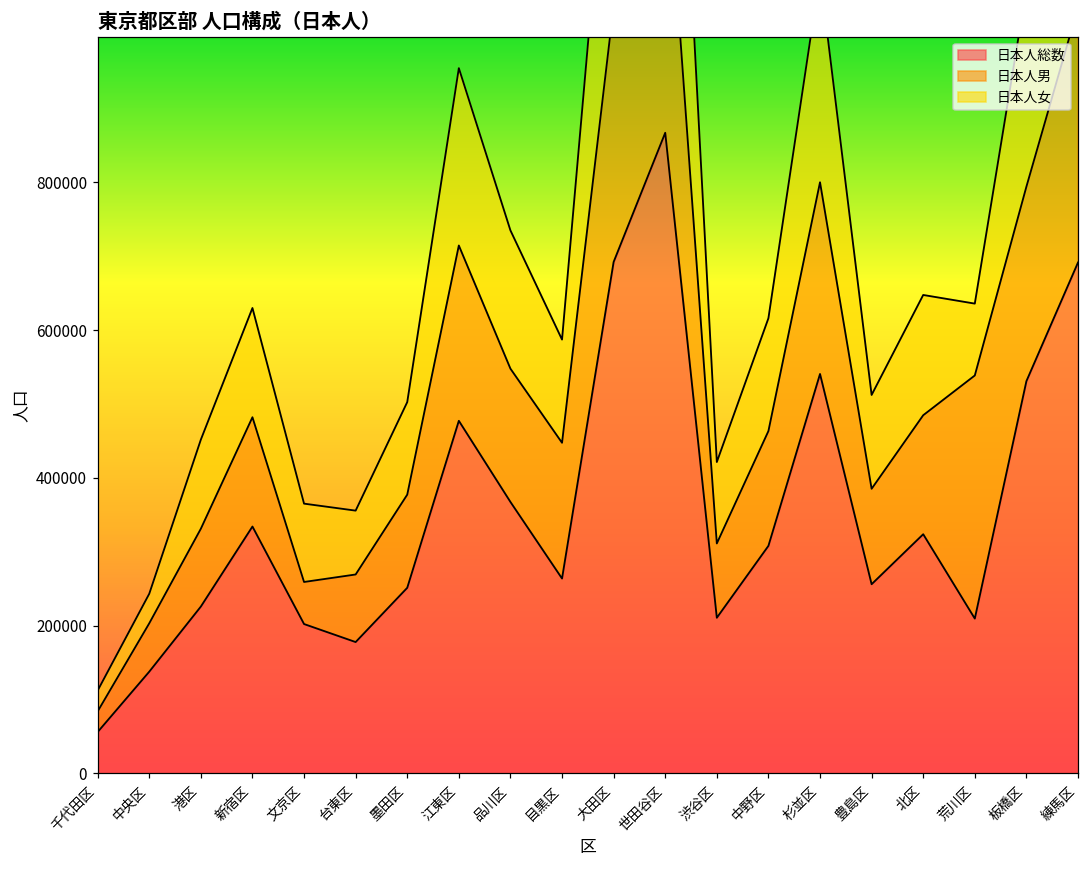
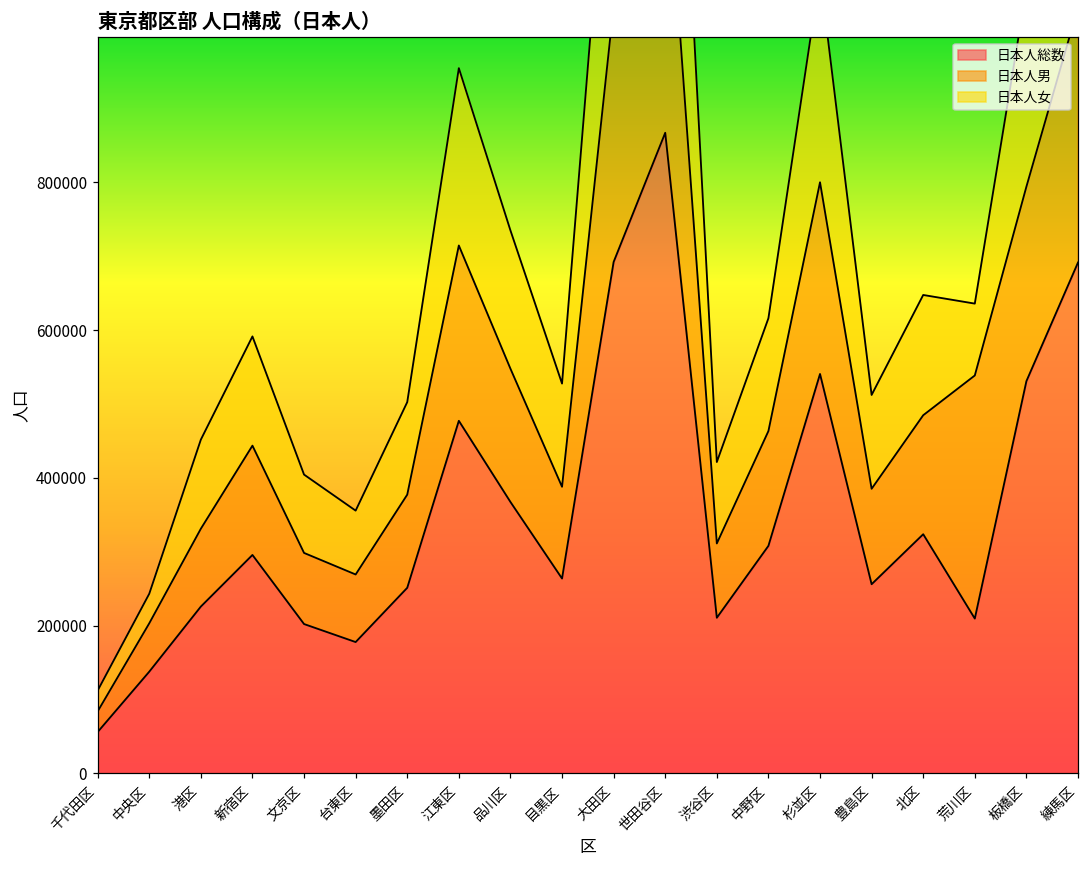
日本人総数, 新宿区: 330000 -> 300000
日本人男, 文京区: 60000 -> 100000
日本人男, 目黒区: 180000 -> 120000
